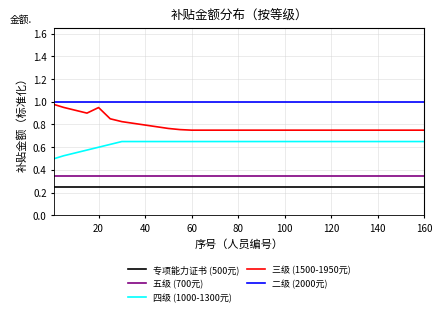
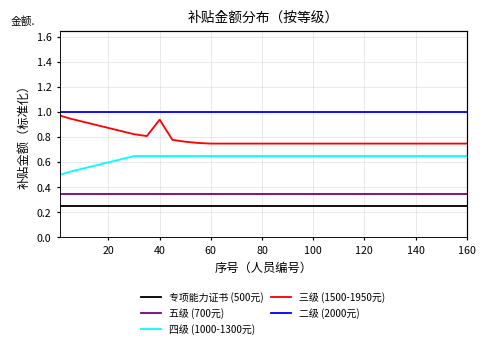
三级 (1500-1950元), 20: 0.95 -> 0.88
三级 (1500-1950元), 40: 0.80 -> 0.94
